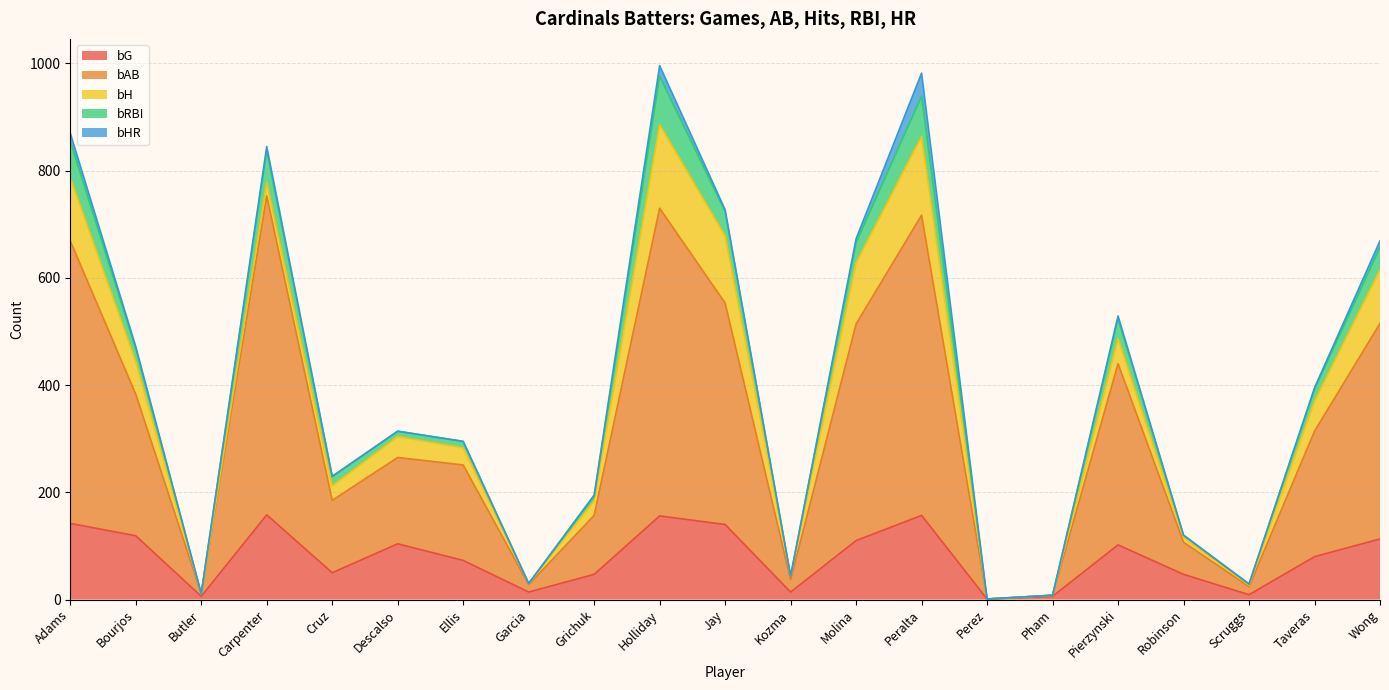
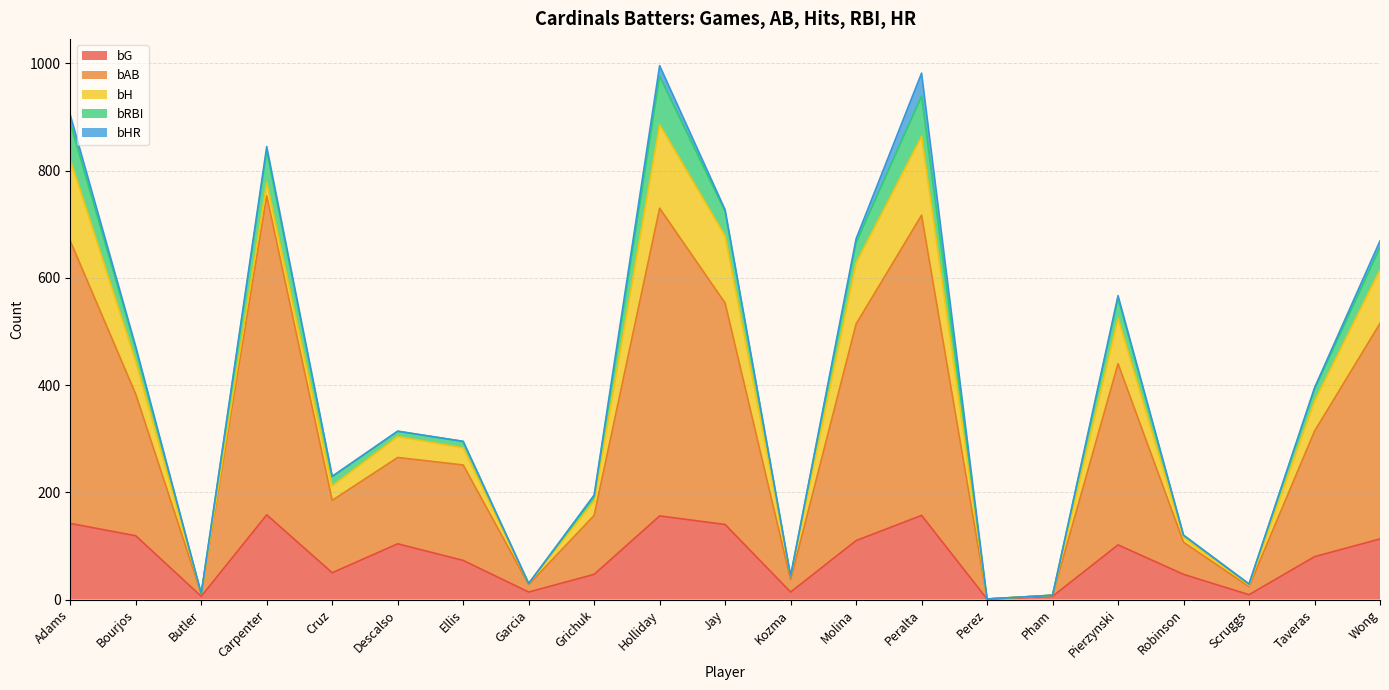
bH, Adams: 120 -> 150
bH, Pierzynski: 50 -> 90
